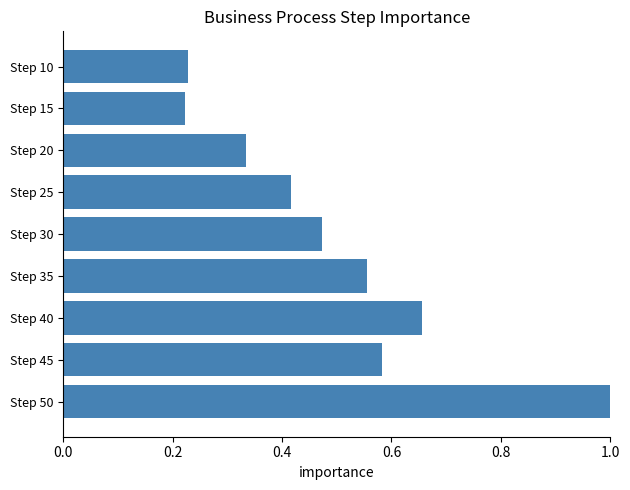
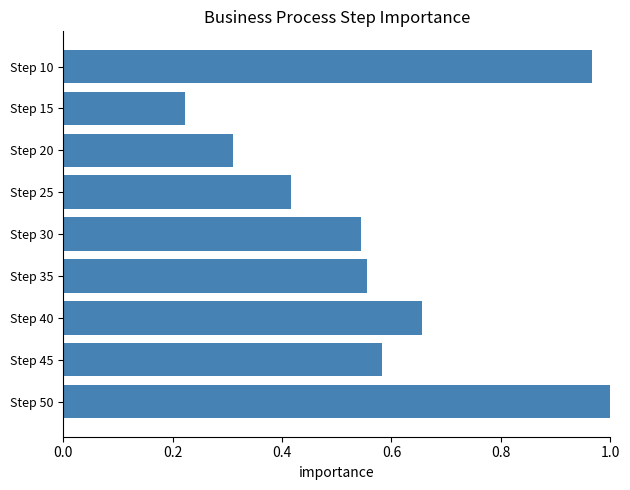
Step 10: 0.23 -> 0.97
Step 20: 0.33 -> 0.31
Step 30: 0.47 -> 0.54
